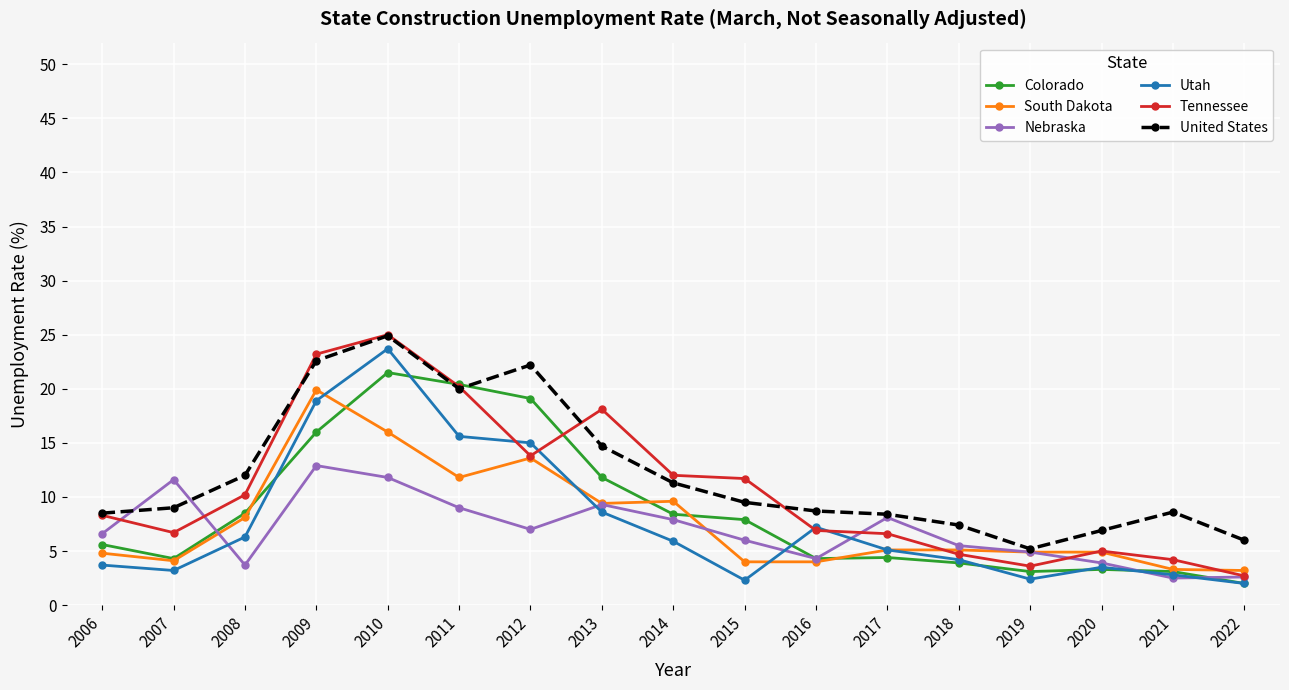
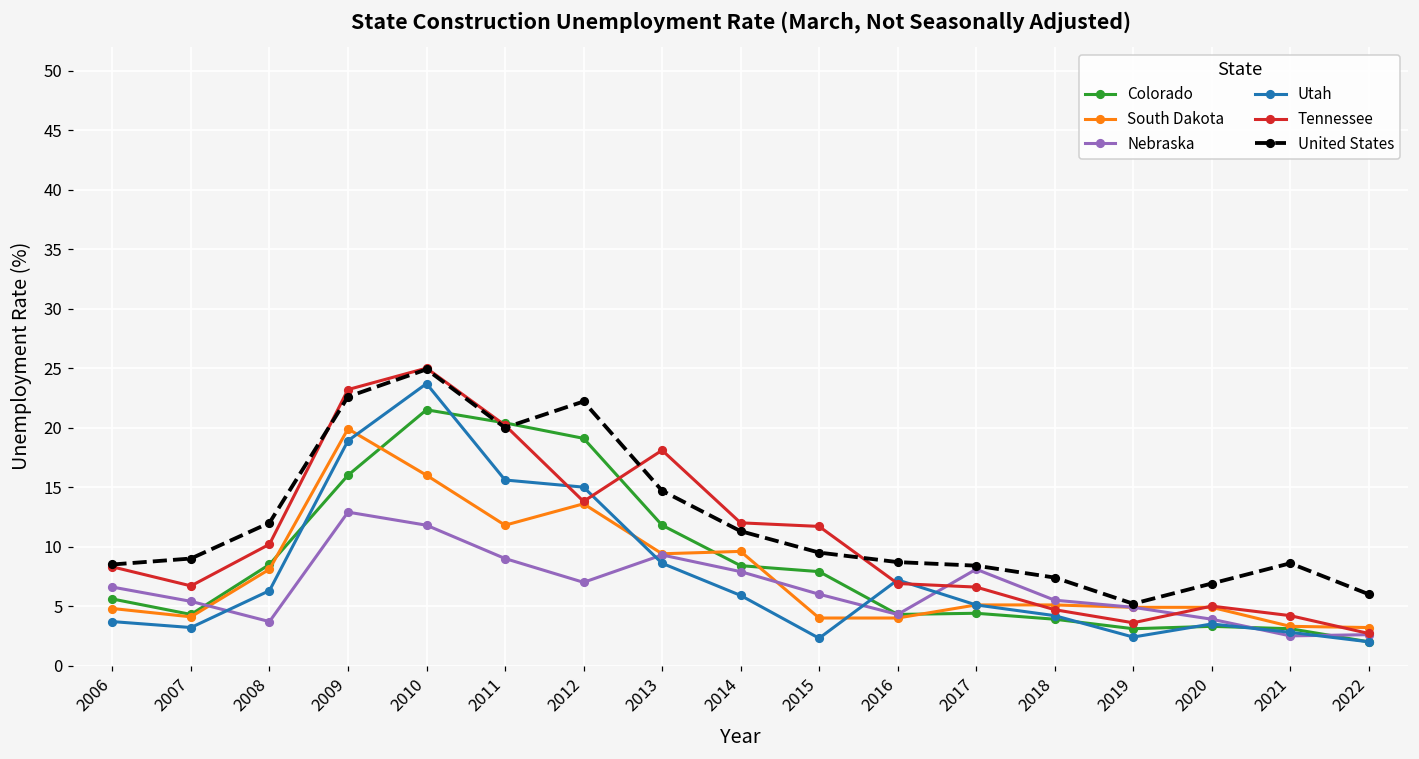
Nebraska, 2007: 11.6 -> 5.4
